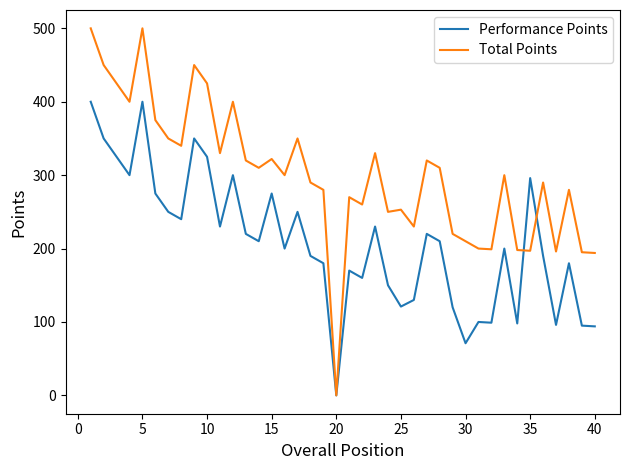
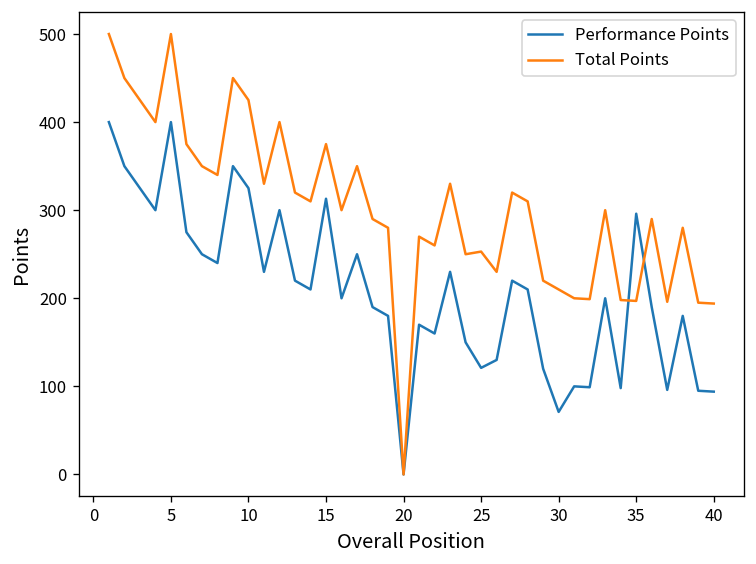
Performance Points, 15: 280 -> 310
Total Points, 15: 320 -> 380
